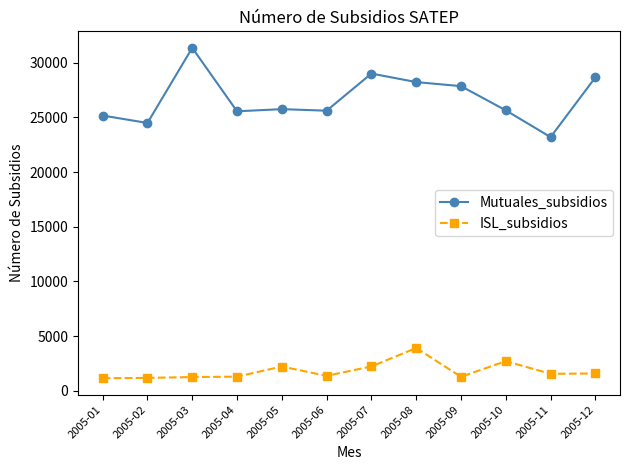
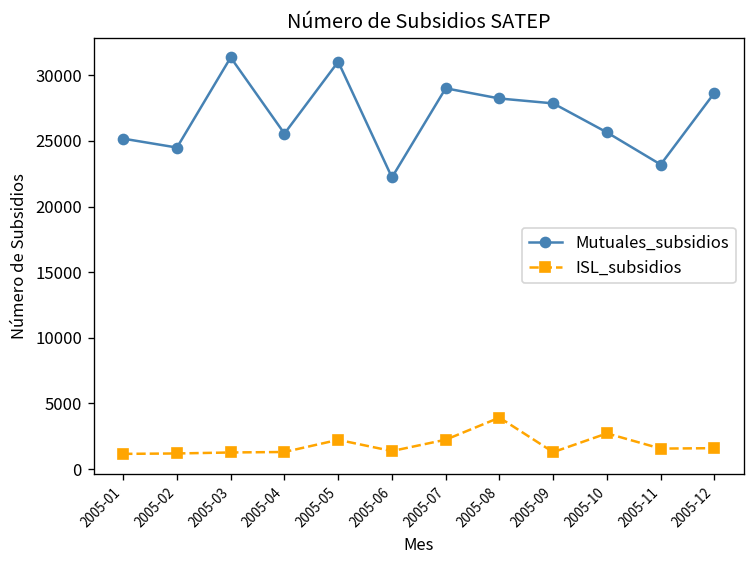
Mutuales_subsidios, 2005-05: 25800 -> 31000
Mutuales_subsidios, 2005-06: 25600 -> 22200
